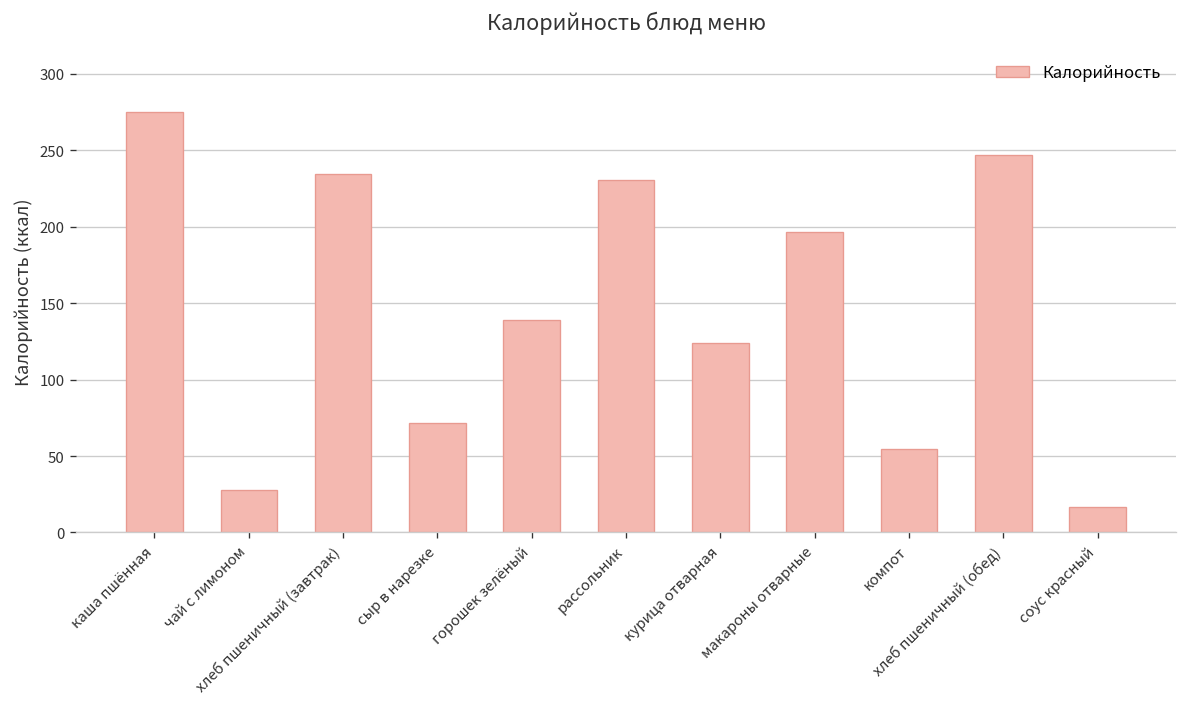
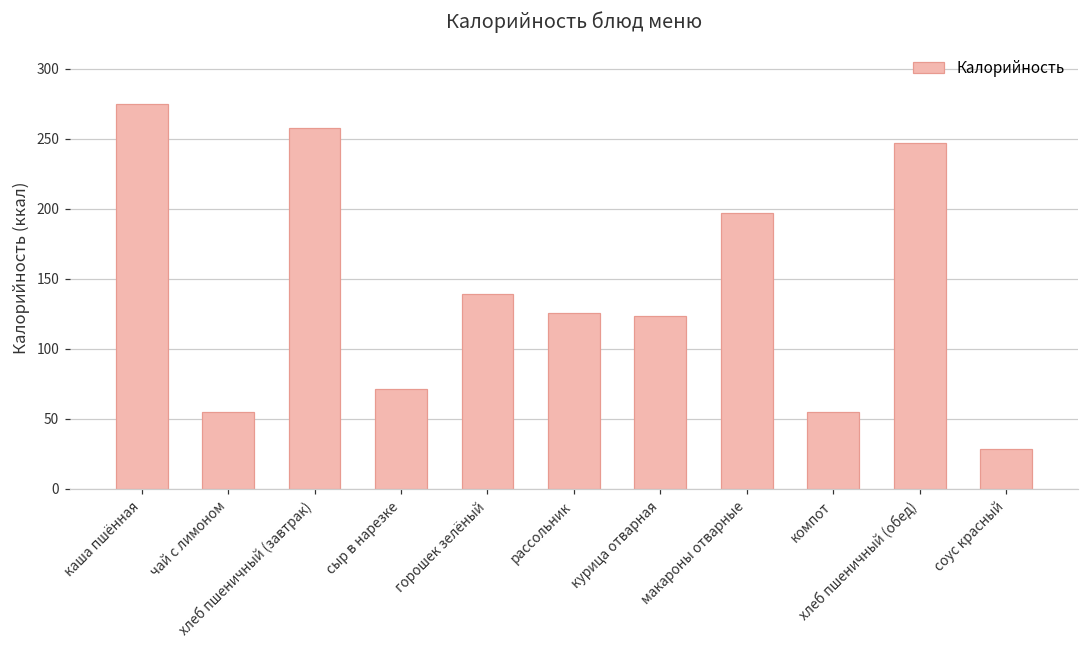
чай с лимоном: 28 -> 55
хлеб пшеничный (завтрак): 234 -> 258
рассольник: 230 -> 126
соус красный: 17 -> 28
